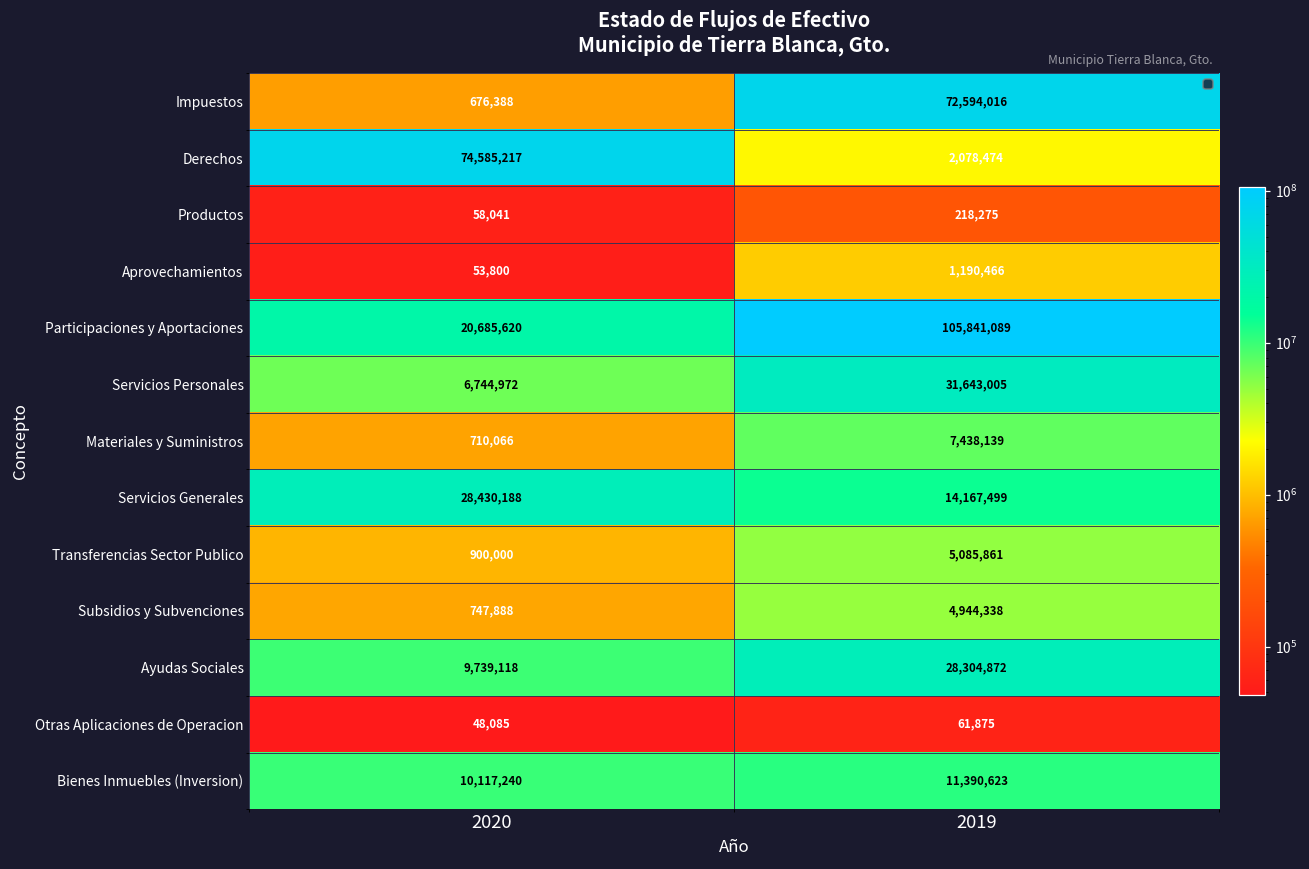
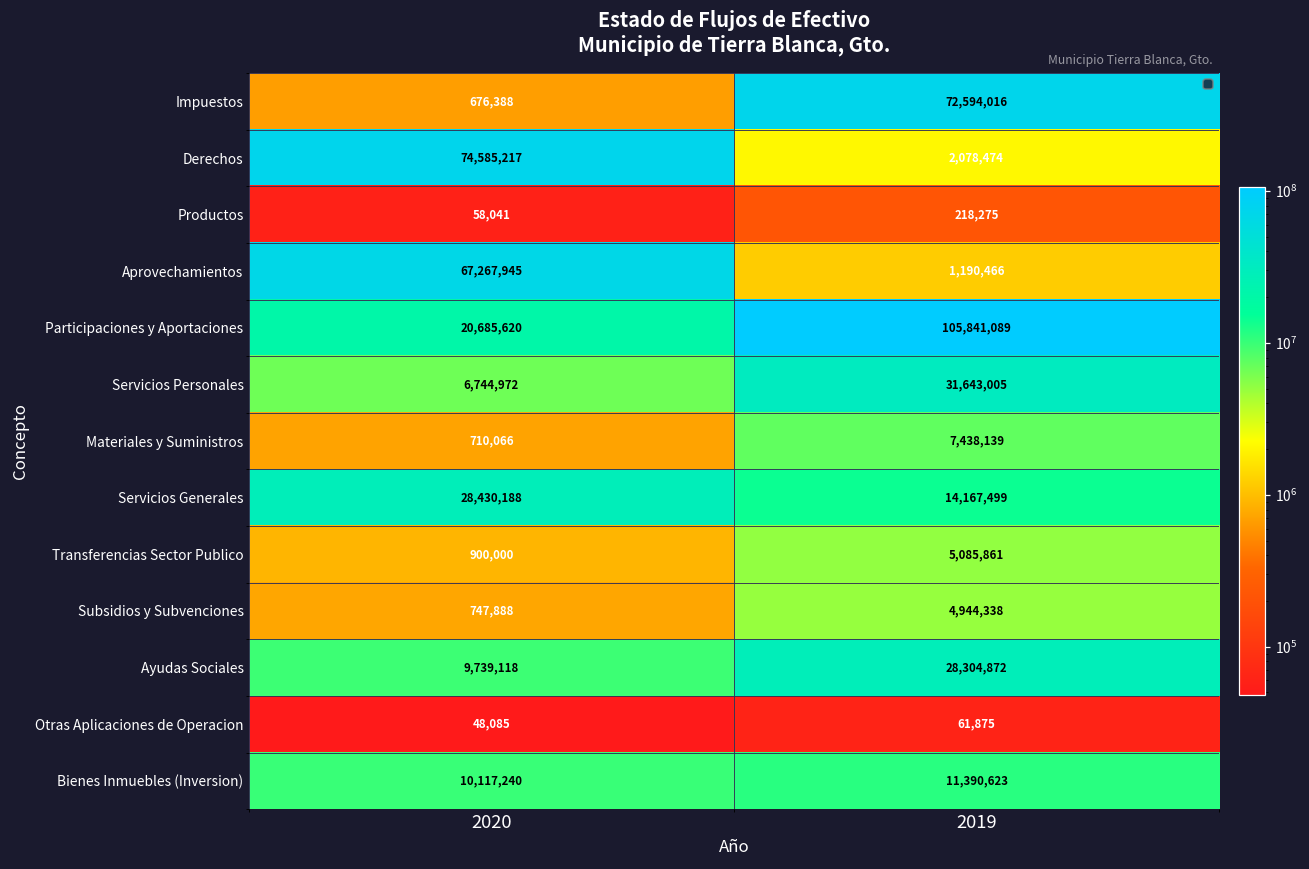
Aprovechamientos, 2020: 53,800 -> 67,267,945
